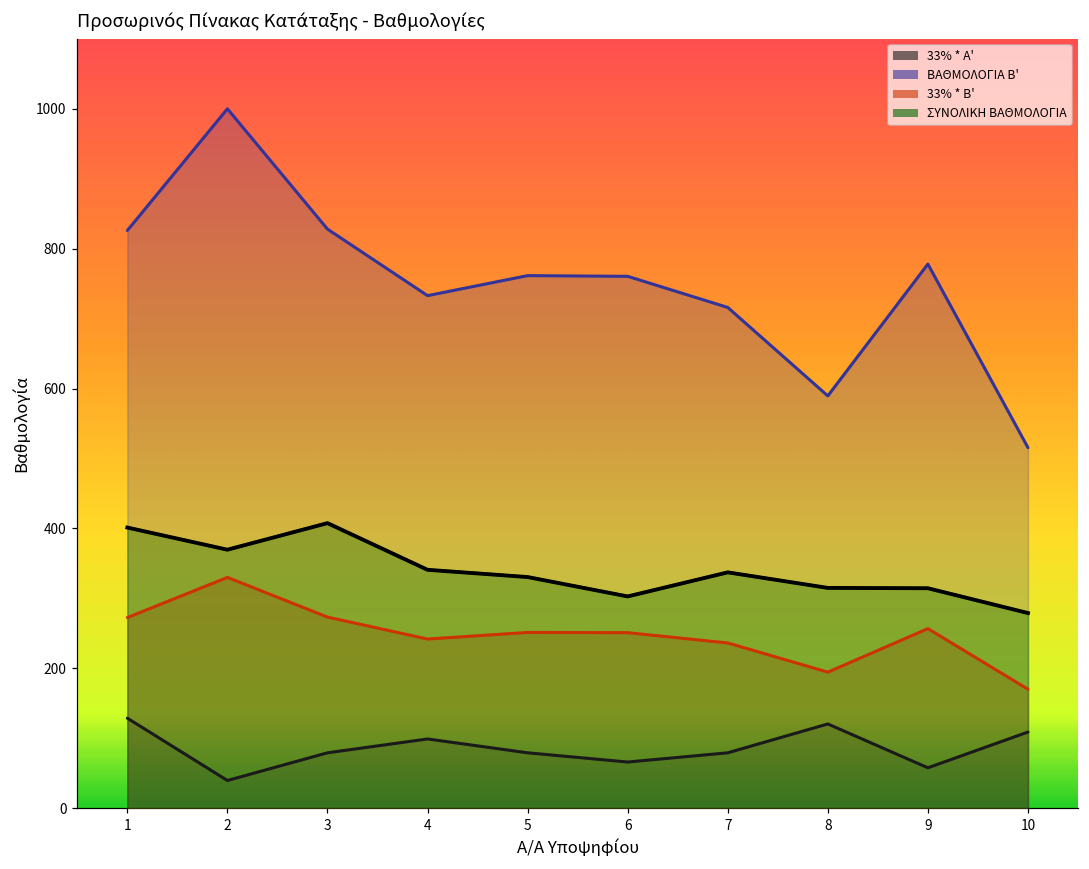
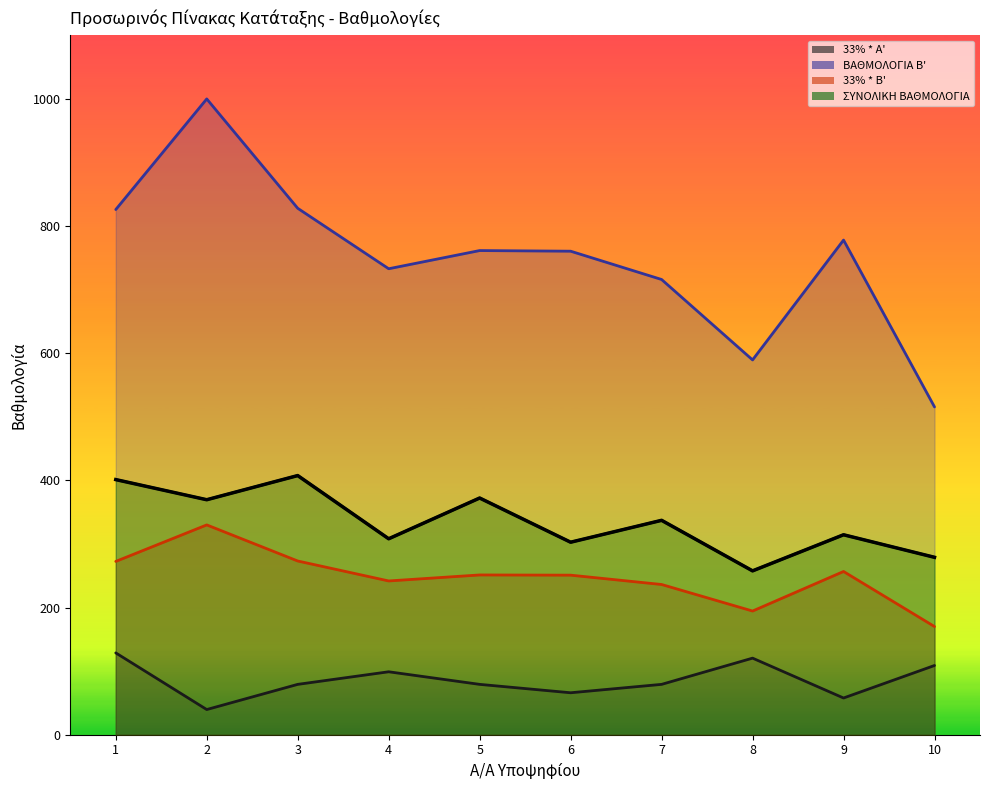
ΣΥΝΟΛΙΚΗ ΒΑΘΜΟΛΟΓΙΑ, 4: 340 -> 310
ΣΥΝΟΛΙΚΗ ΒΑΘΜΟΛΟΓΙΑ, 5: 330 -> 370
ΣΥΝΟΛΙΚΗ ΒΑΘΜΟΛΟΓΙΑ, 8: 310 -> 260
